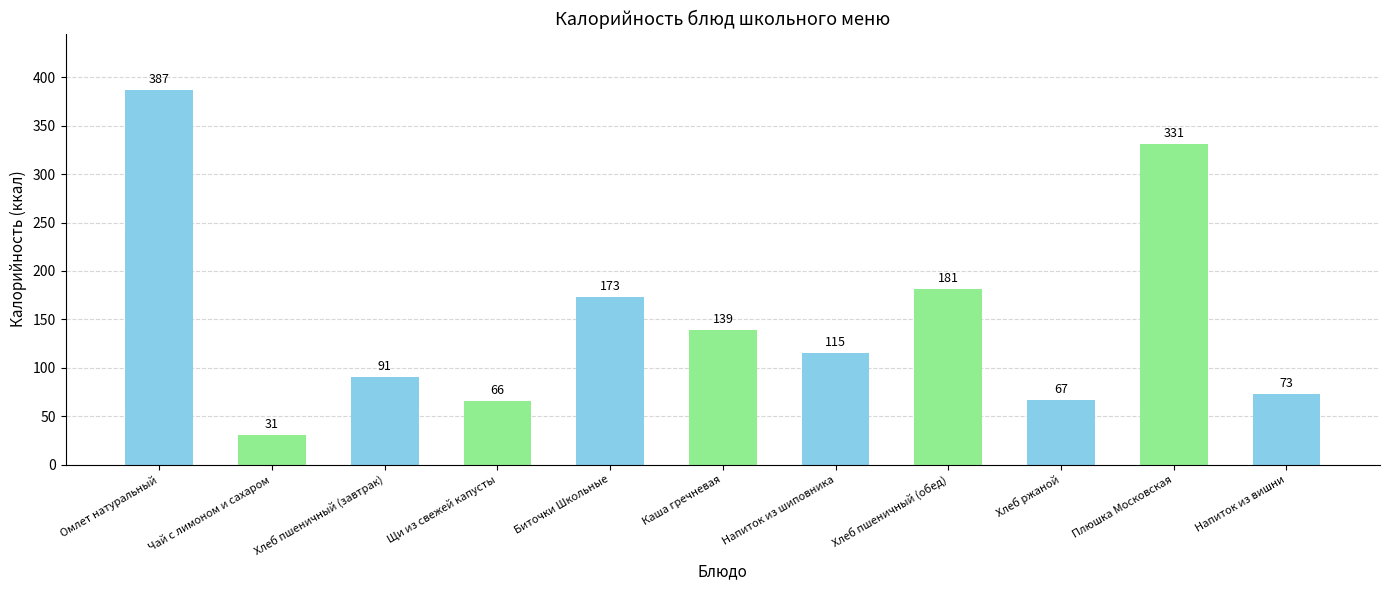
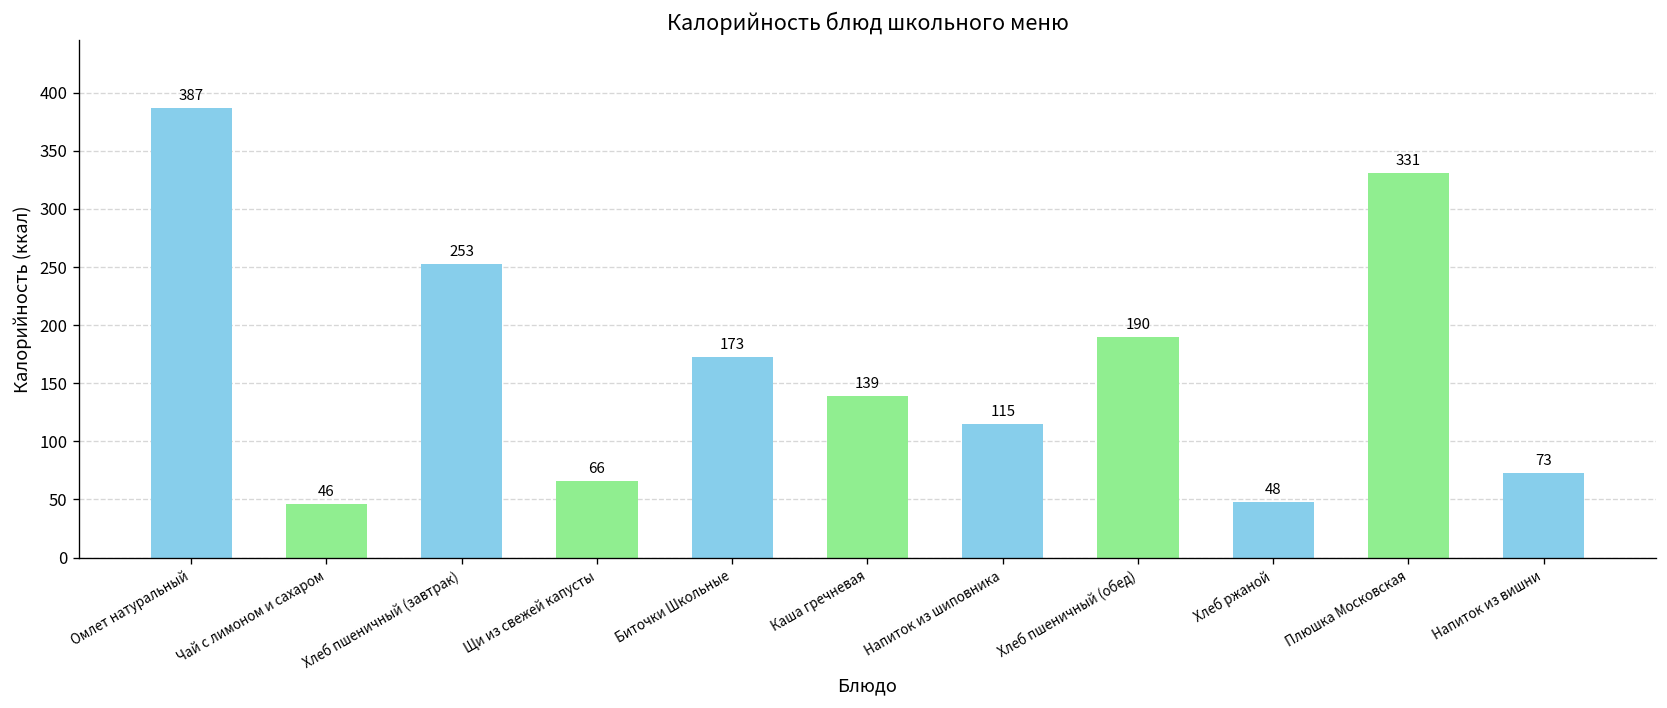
Чай с лимоном и сахаром: 31 -> 46
Хлеб пшеничный (завтрак): 91 -> 253
Хлеб пшеничный (обед): 181 -> 190
Хлеб ржаной: 67 -> 48
